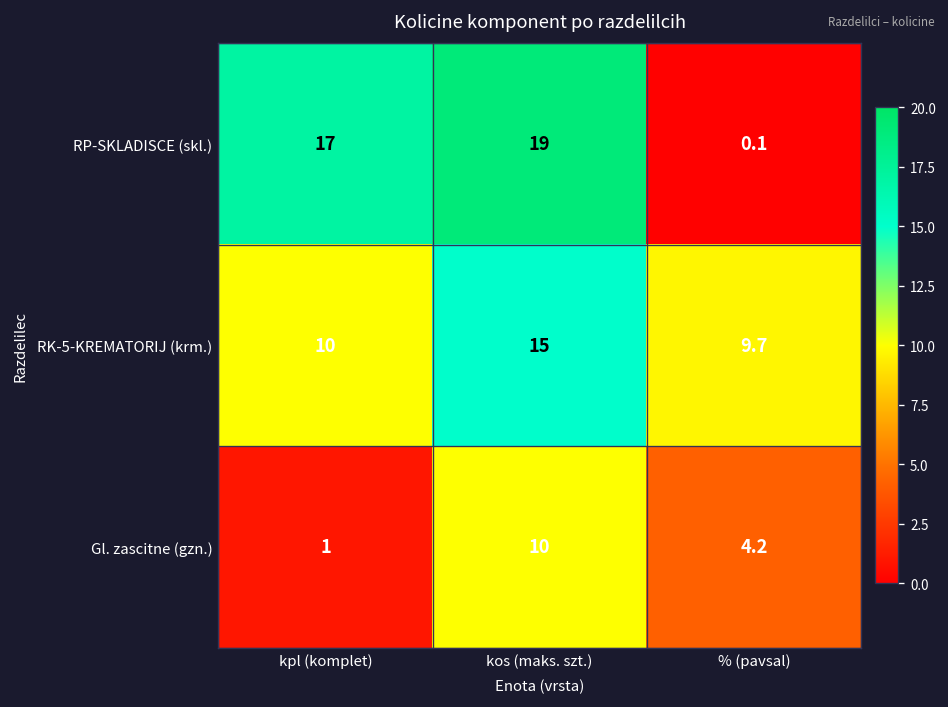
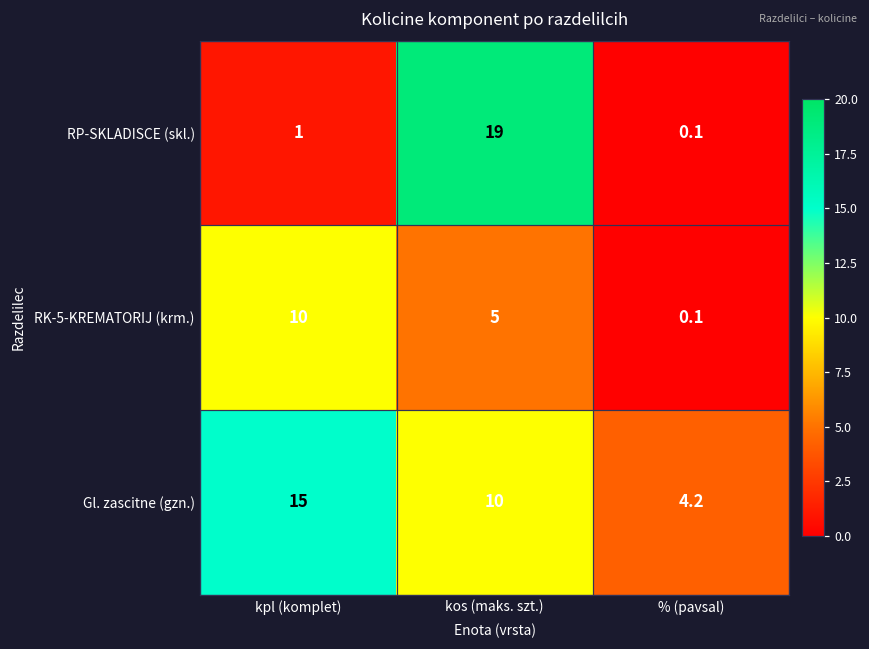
RP-SKLADISCE (skl.), kpl (komplet): 17 -> 1
RK-5-KREMATORIJ (krm.), kos (maks. szt.): 15 -> 5
RK-5-KREMATORIJ (krm.), % (pavsal): 9.7 -> 0.1
Gl. zascitne (gzn.), kpl (komplet): 1 -> 15
